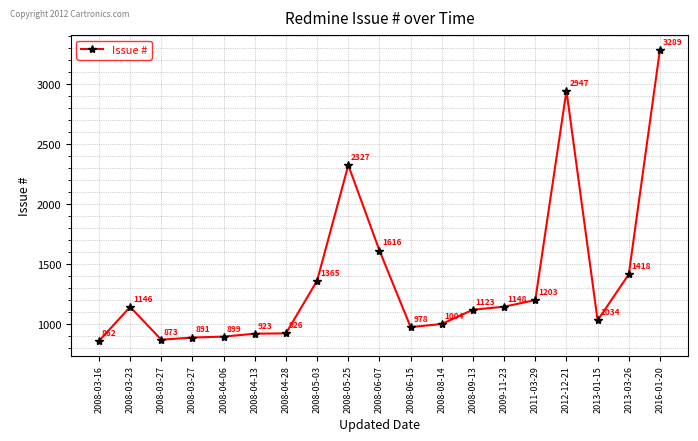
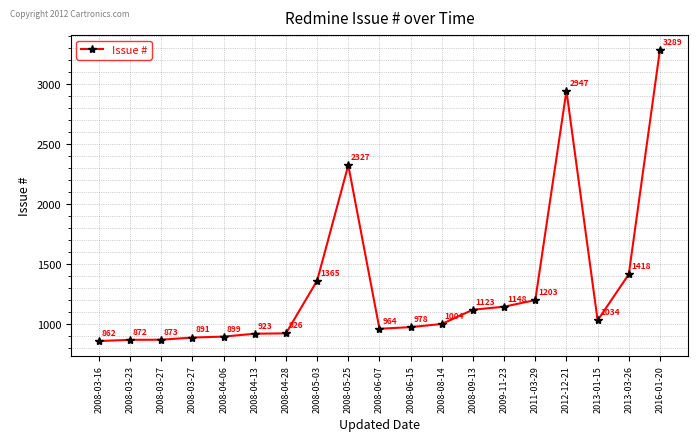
2008-03-23: 1146 -> 872
2008-06-07: 1616 -> 964
